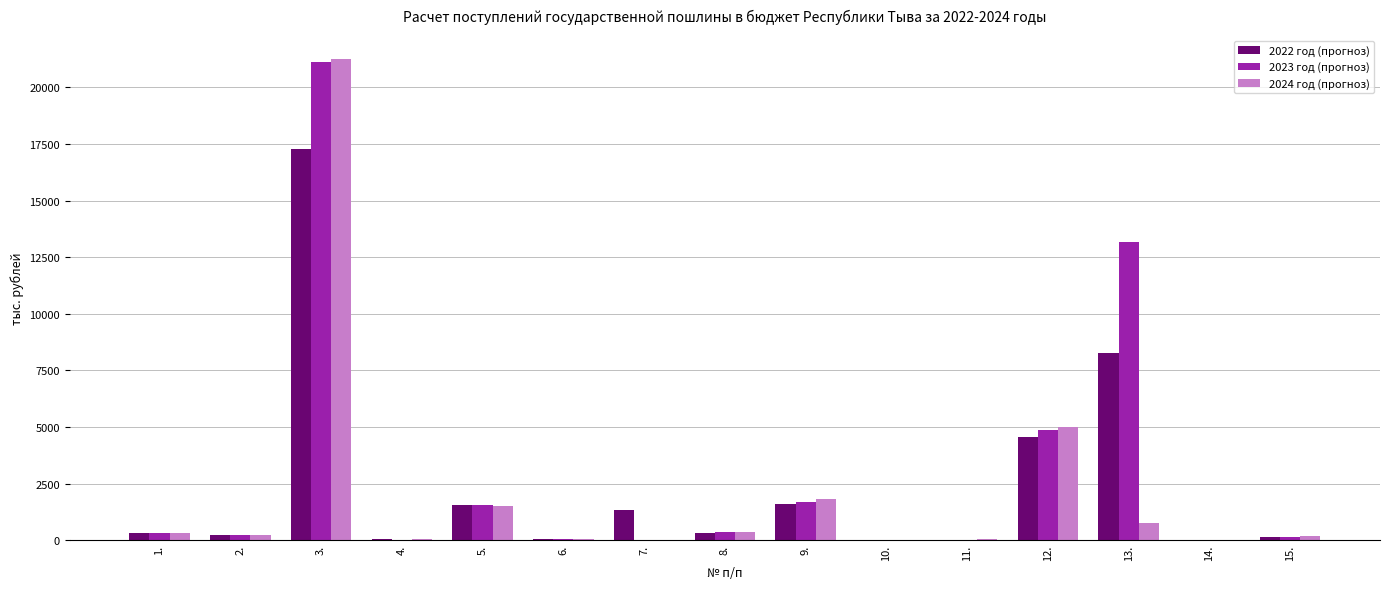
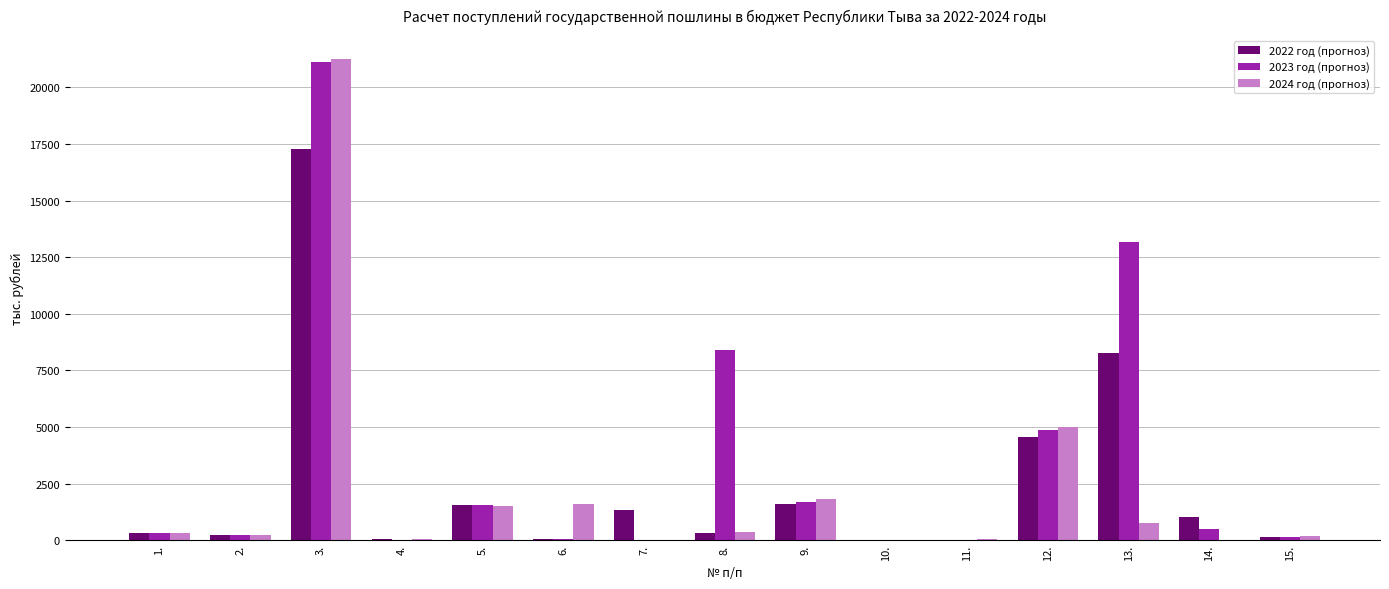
2024 год (прогноз), 6.: 100 -> 1600
2023 год (прогноз), 8.: 300 -> 8400
2022 год (прогноз), 14.: 0 -> 1000
2023 год (прогноз), 14.: 0 -> 500
